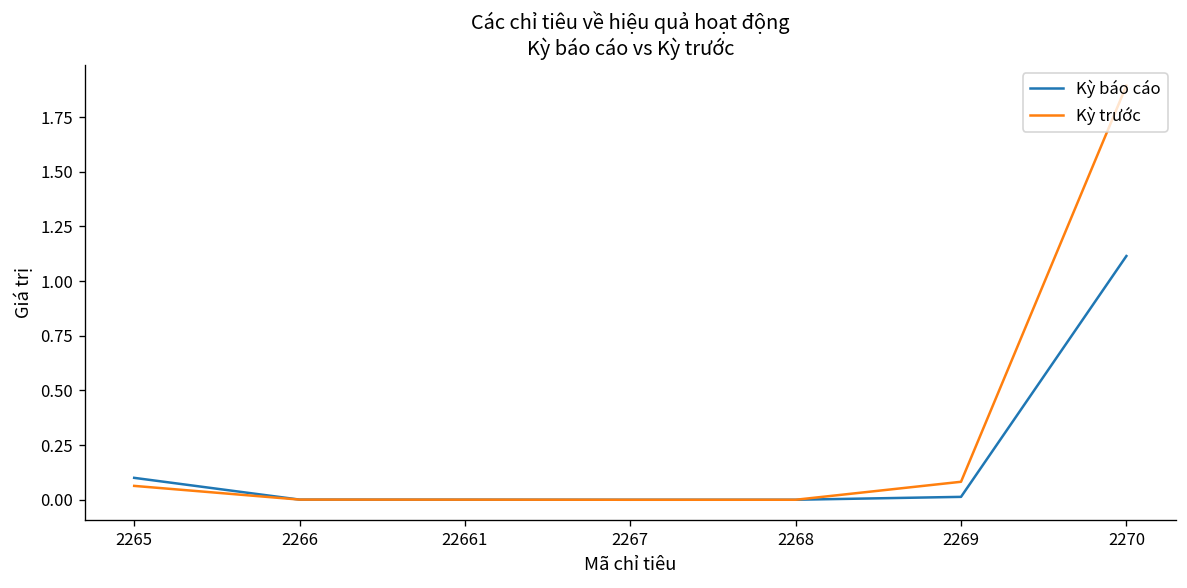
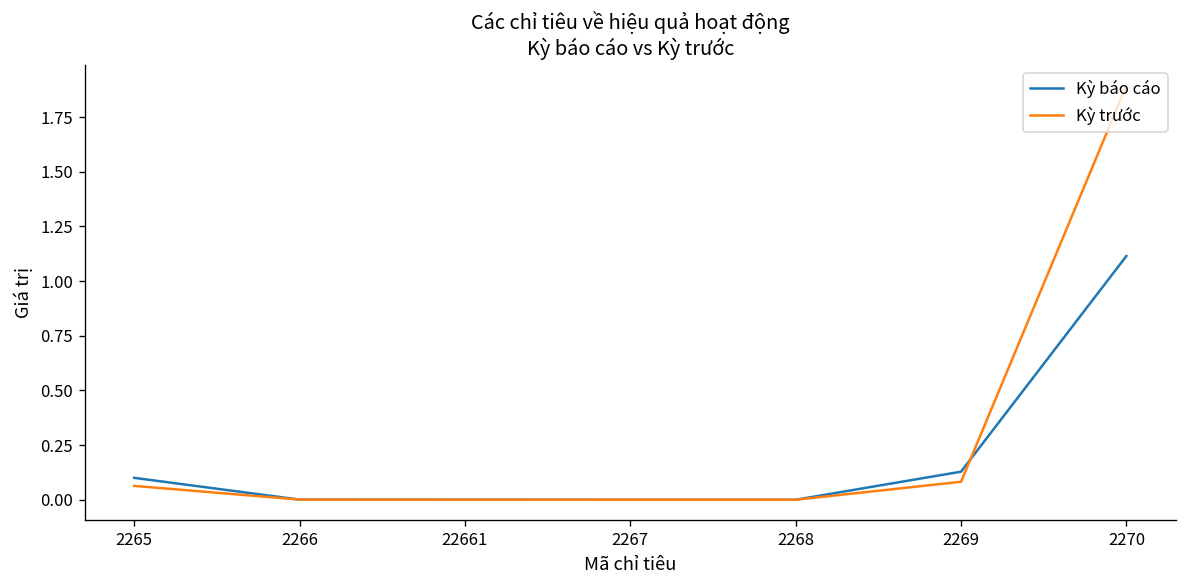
Kỳ báo cáo, 2269: 0.01 -> 0.13
